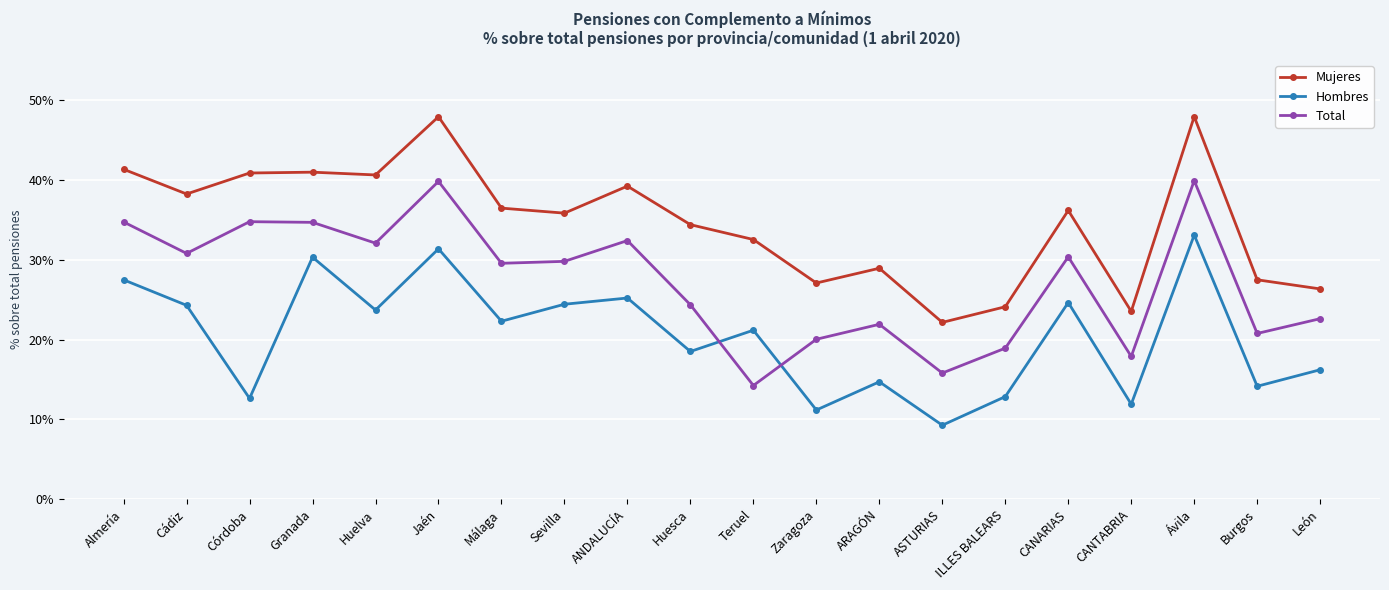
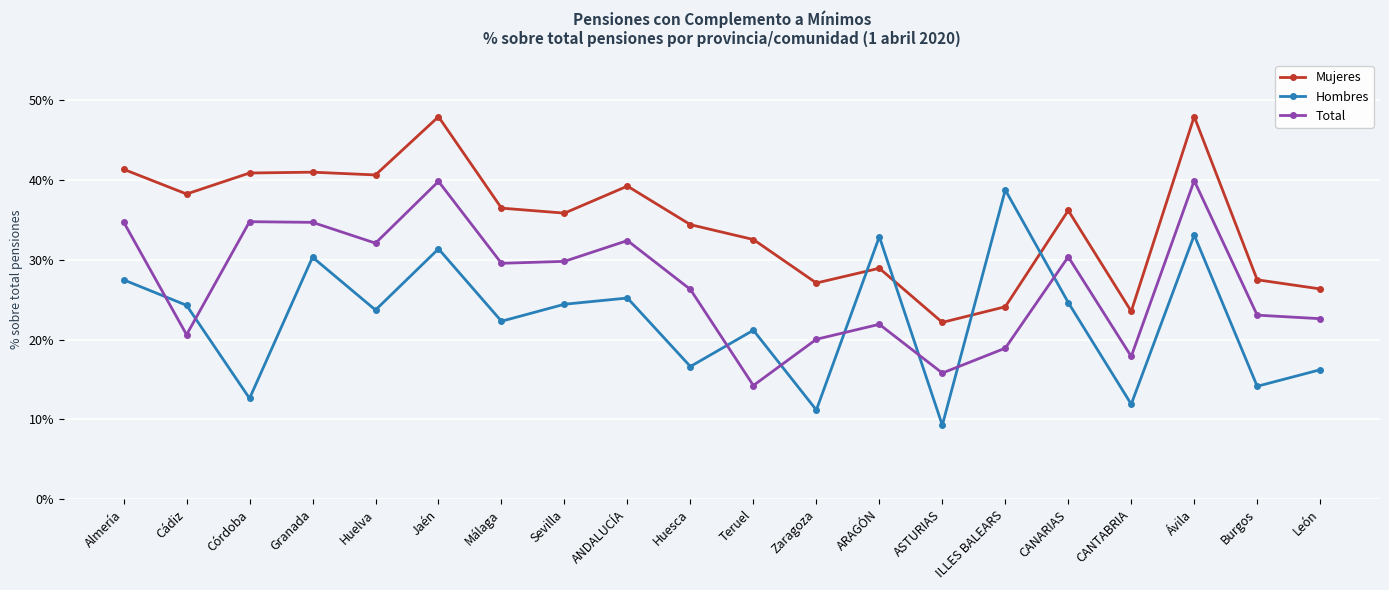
Total, Cádiz: 31% -> 21%
Hombres, Huesca: 19% -> 17%
Total, Huesca: 24% -> 26%
Hombres, ARAGÓN: 15% -> 33%
Hombres, ILLES BALEARS: 13% -> 39%
Total, Burgos: 21% -> 23%
